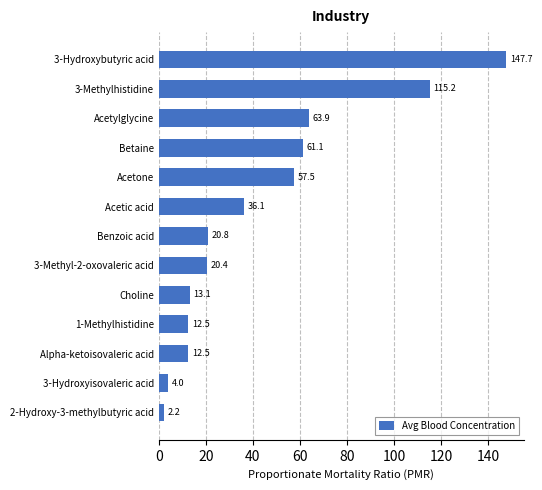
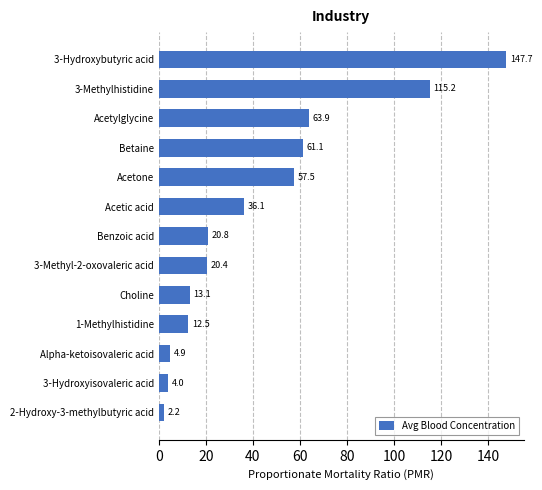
Alpha-ketoisovaleric acid: 12.5 -> 4.9
